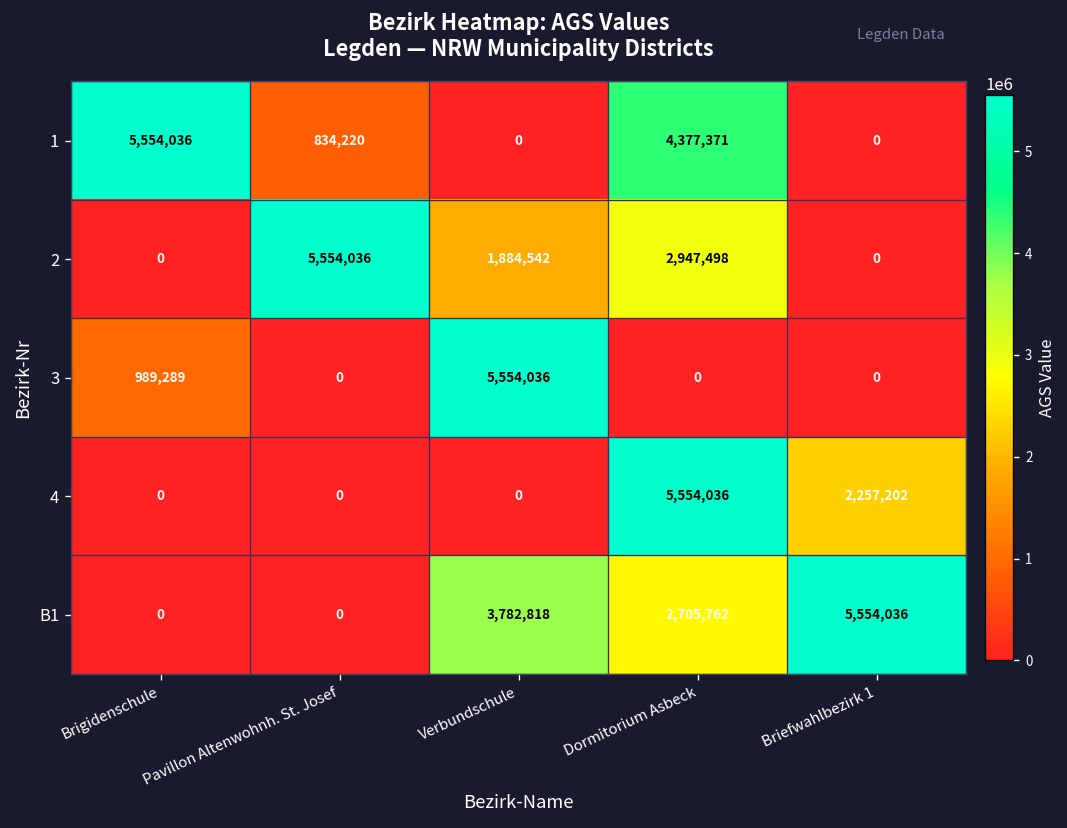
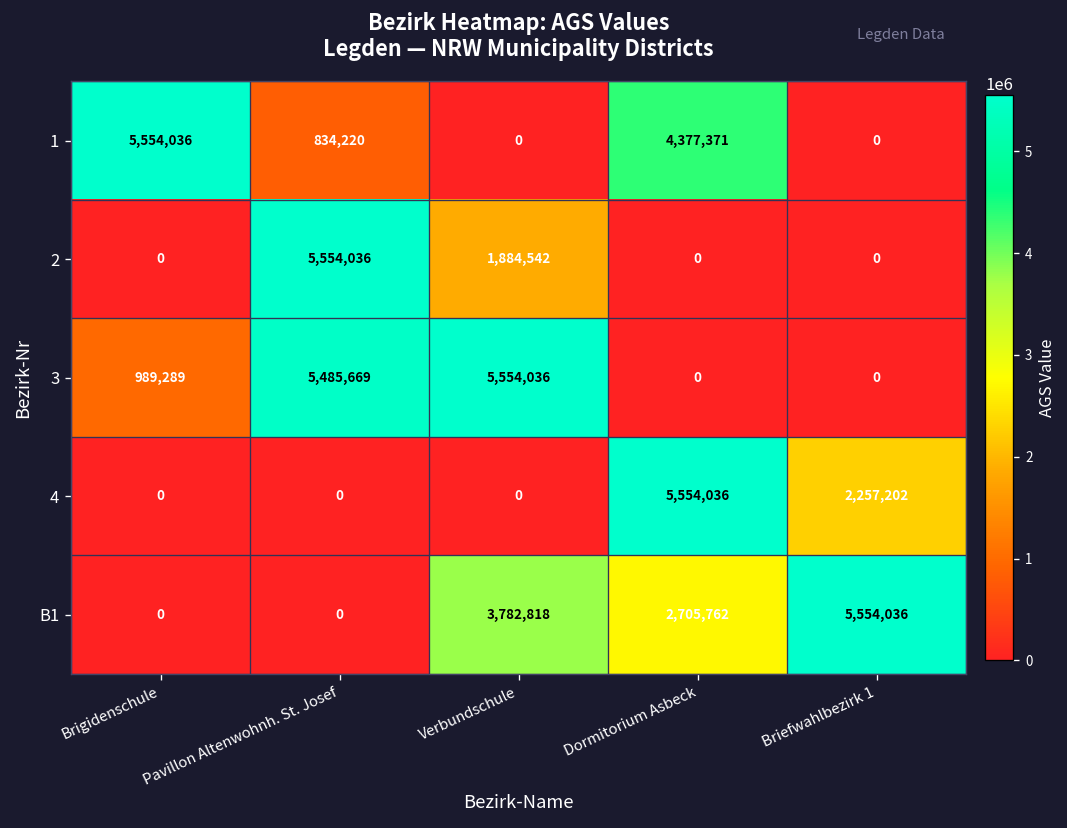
2, Dormitorium Asbeck: 2,947,498 -> 0
3, Pavillon Altenwohnh. St. Josef: 0 -> 5,485,669
